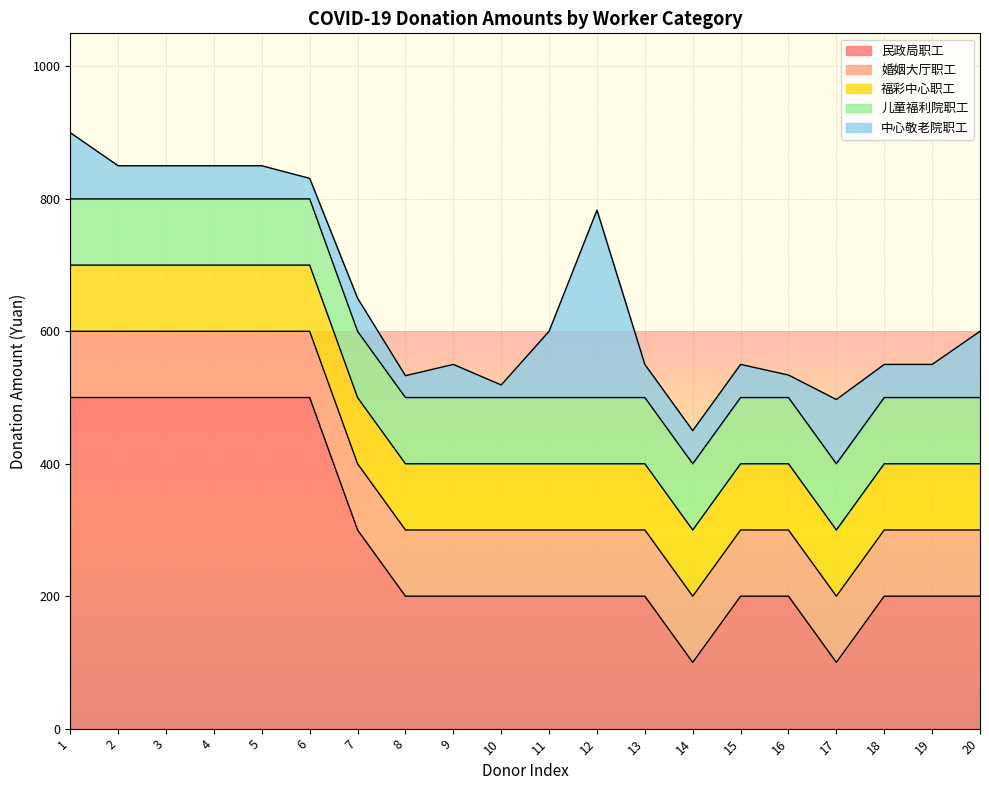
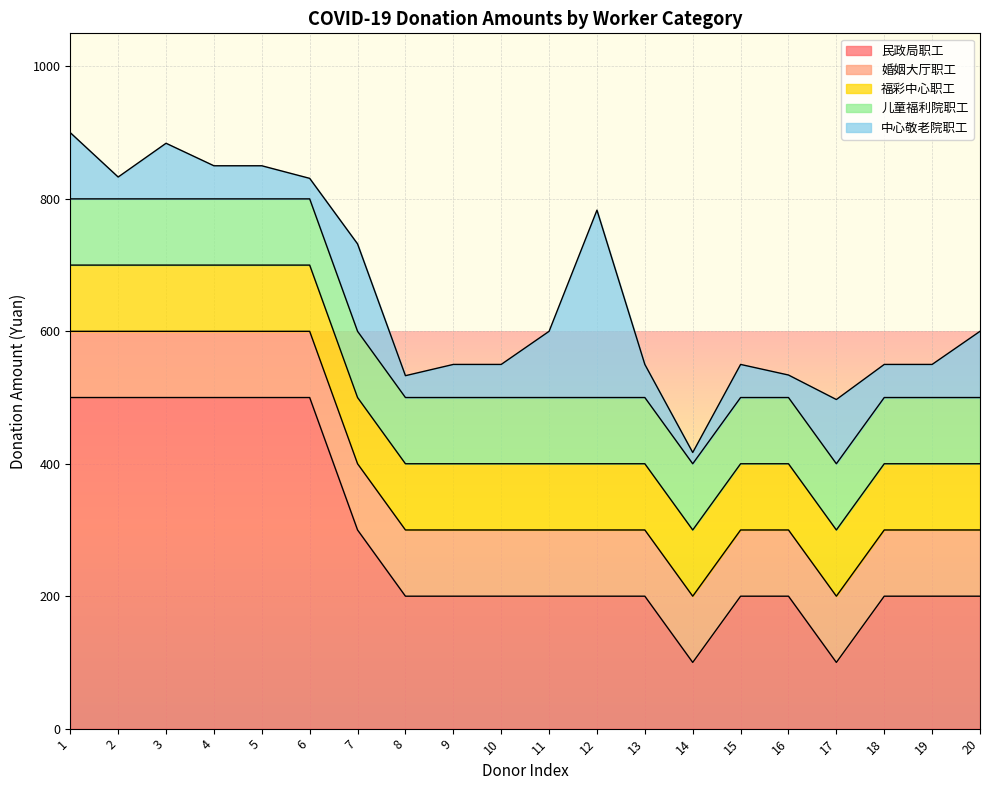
中心敬老院职工, 2: 50 -> 30
中心敬老院职工, 3: 50 -> 80
中心敬老院职工, 7: 50 -> 130
中心敬老院职工, 10: 20 -> 50
中心敬老院职工, 14: 50 -> 20
